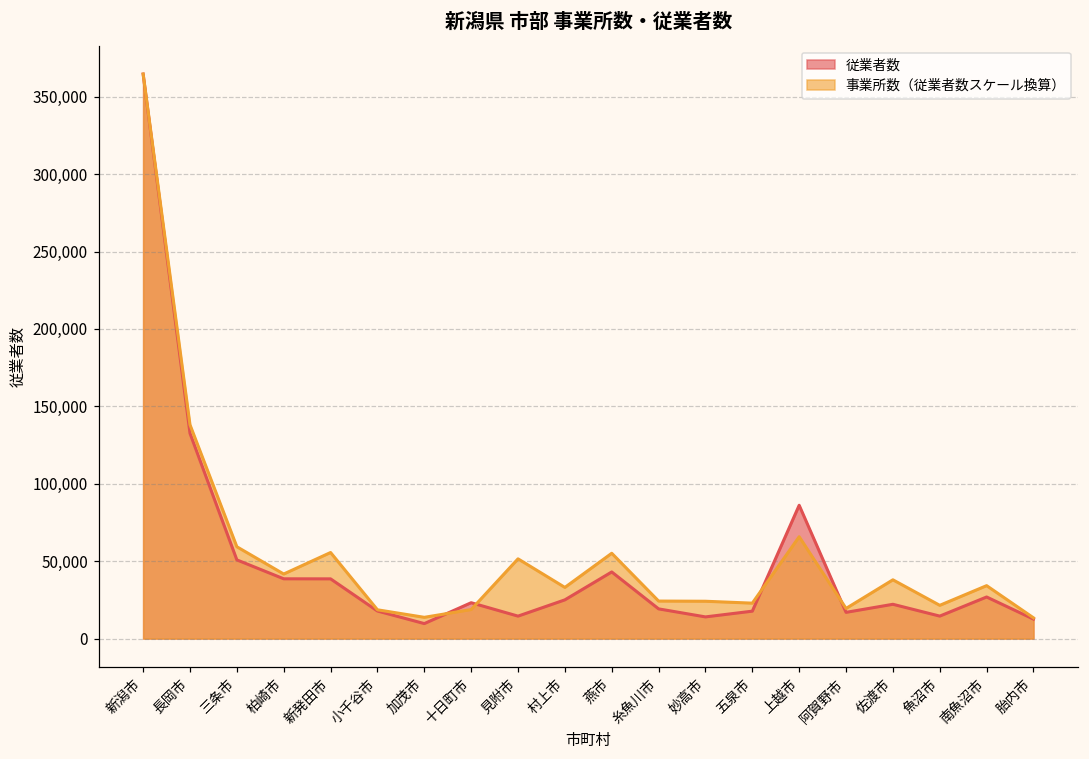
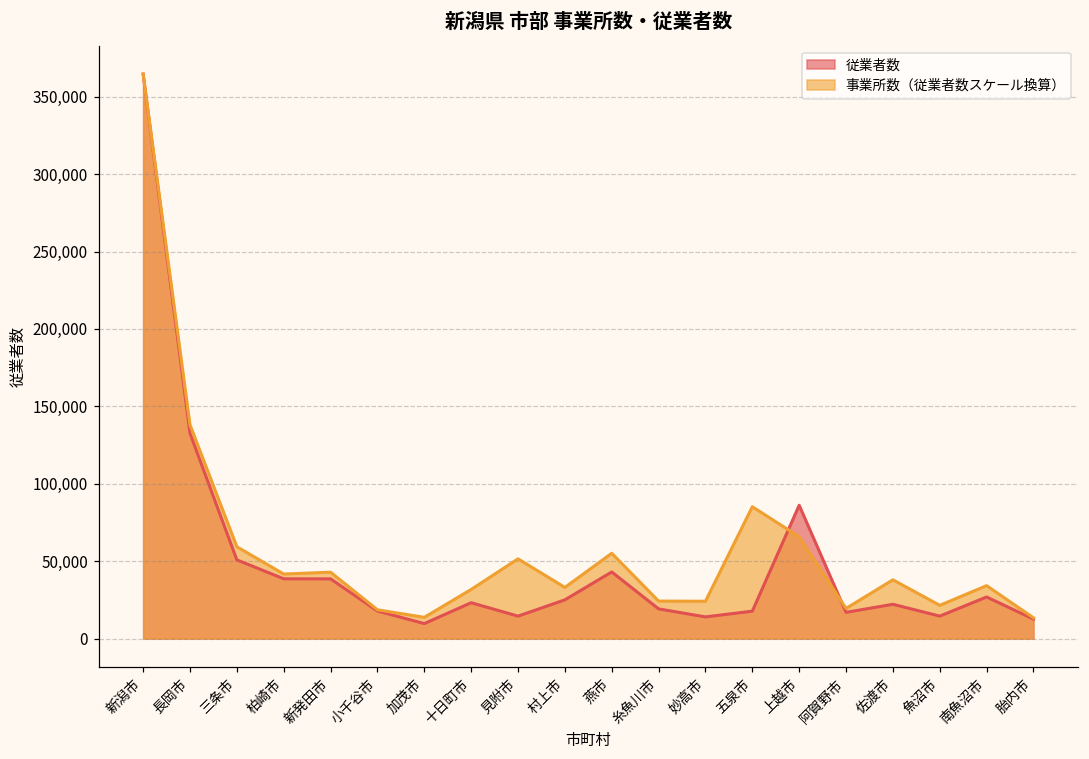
事業所数（従業者数スケール換算）, 新発田市: 56,000 -> 43,000
事業所数（従業者数スケール換算）, 十日町市: 19,000 -> 32,000
事業所数（従業者数スケール換算）, 五泉市: 23,000 -> 85,000
